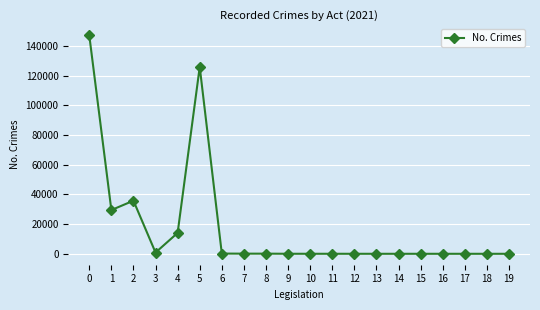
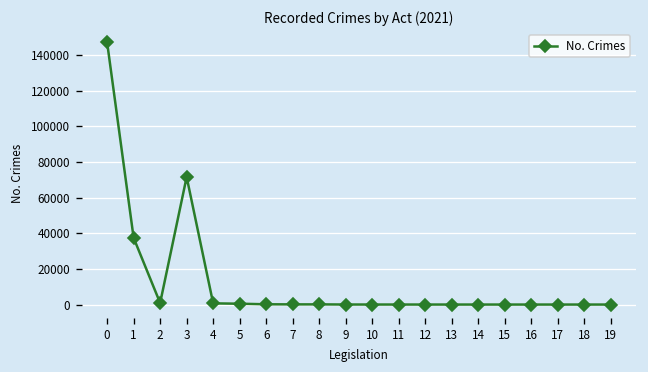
1: 29000 -> 37000
2: 36000 -> 1000
3: 1000 -> 72000
4: 14000 -> 1000
5: 126000 -> 0
